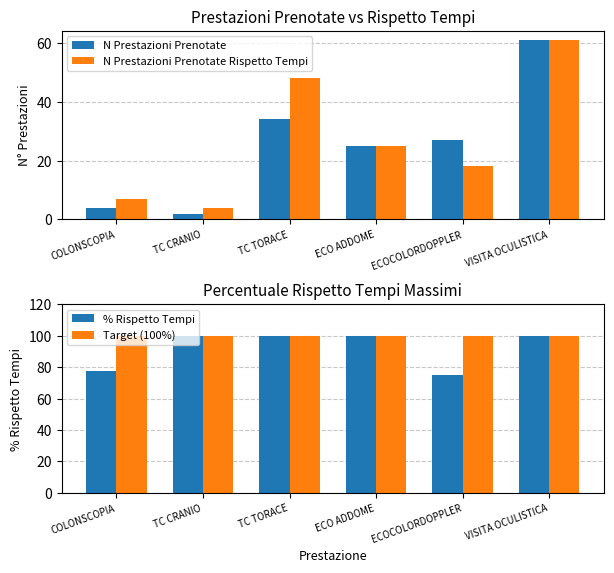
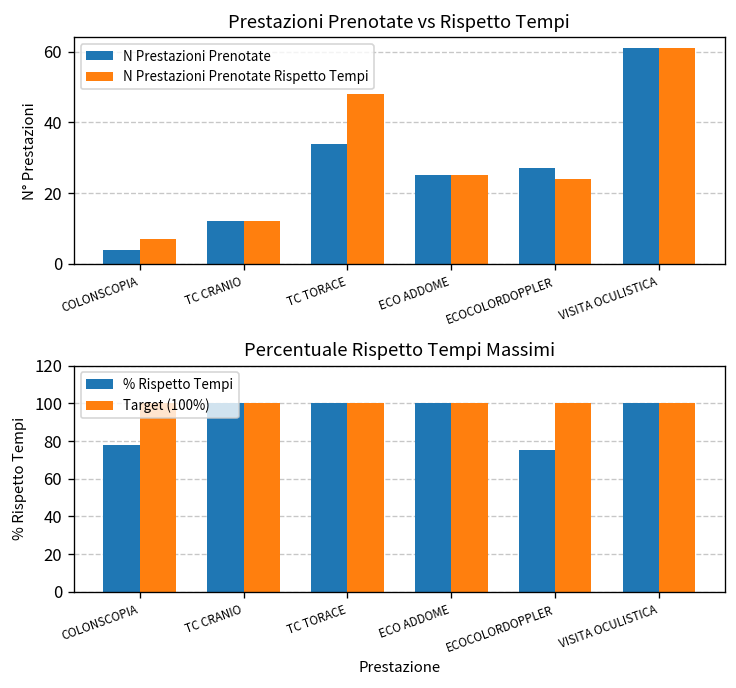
Prestazioni Prenotate vs Rispetto Tempi, N Prestazioni Prenotate, TC CRANIO: 2 -> 12
Prestazioni Prenotate vs Rispetto Tempi, N Prestazioni Prenotate Rispetto Tempi, TC CRANIO: 4 -> 12
Prestazioni Prenotate vs Rispetto Tempi, N Prestazioni Prenotate Rispetto Tempi, ECOCOLORDOPPLER: 18 -> 24
